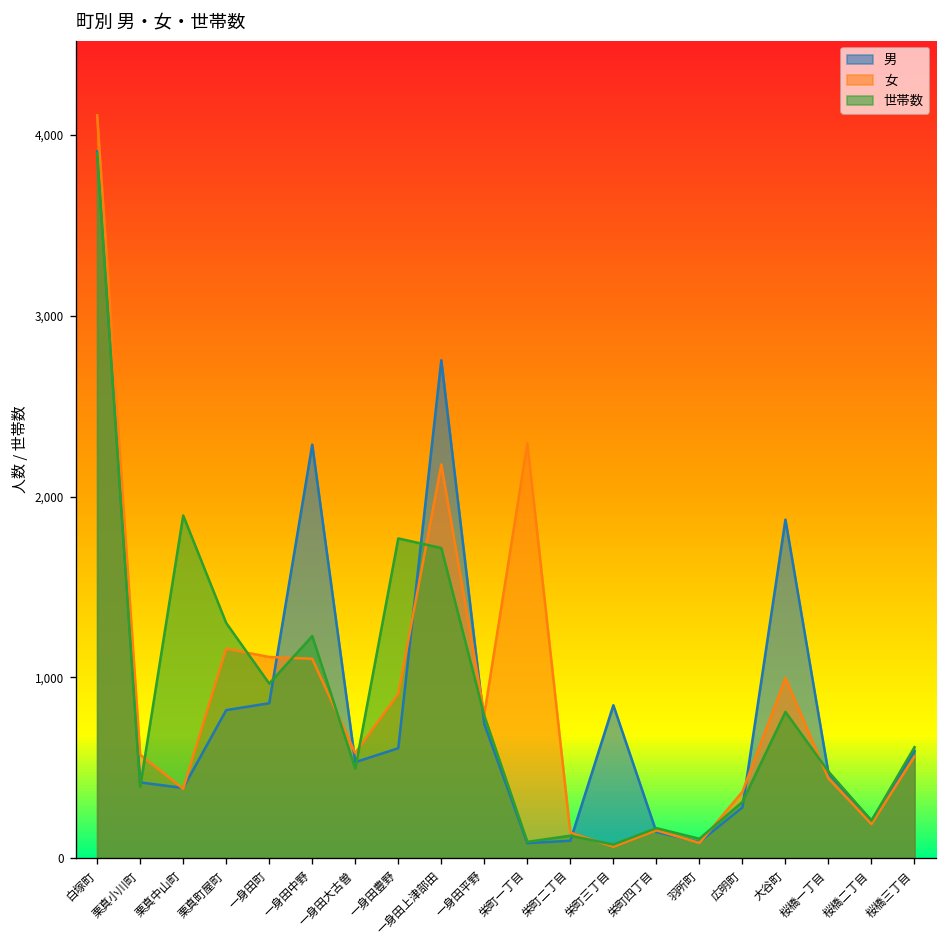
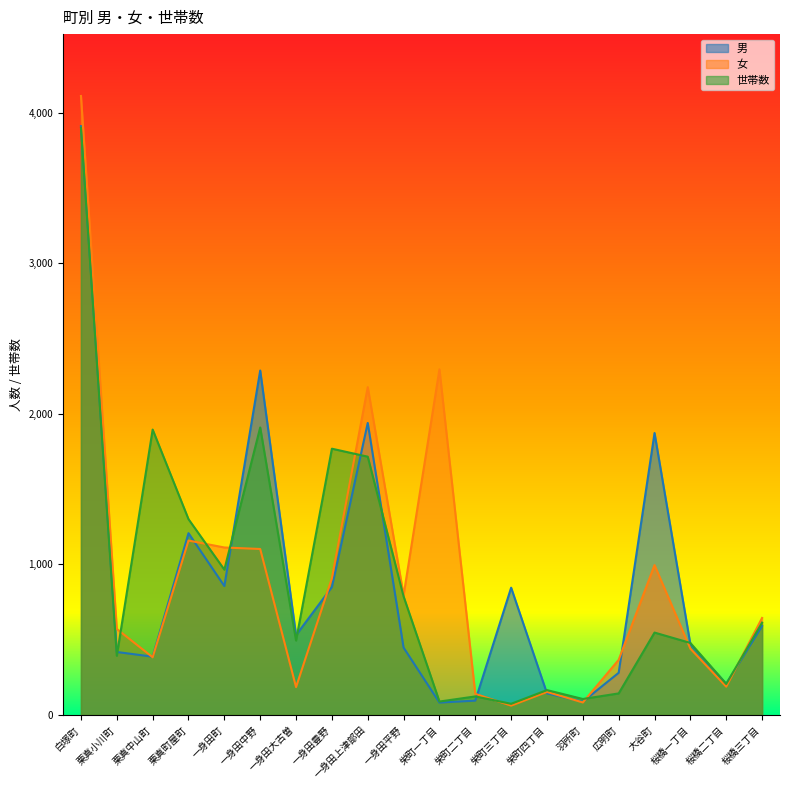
男, 栗真町屋町: 820 -> 1,210
世帯数, 一身田中野: 1,230 -> 1,910
女, 一身田大古曽: 580 -> 190
男, 一身田豊野: 610 -> 850
男, 一身田上津部田: 2,750 -> 1,940
男, 一身田平野: 740 -> 450
世帯数, 広明町: 310 -> 140
世帯数, 大谷町: 810 -> 550
女, 桜橋三丁目: 560 -> 640
